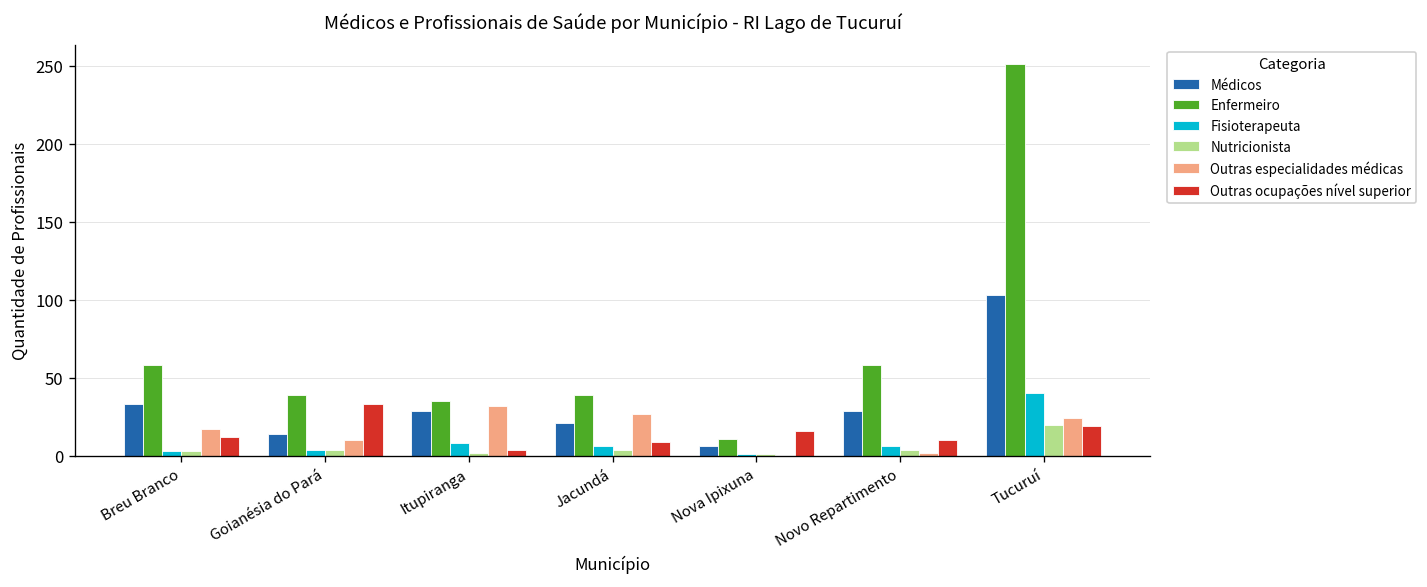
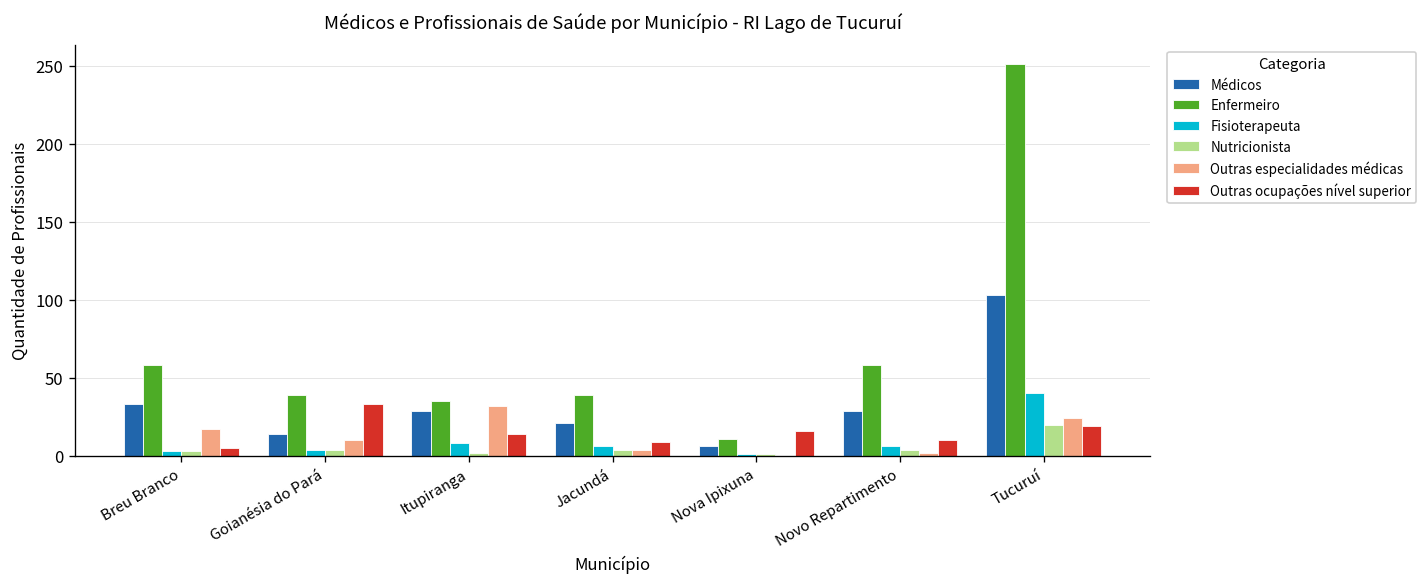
Outras ocupações nível superior, Breu Branco: 12 -> 5
Outras ocupações nível superior, Itupiranga: 4 -> 14
Outras especialidades médicas, Jacundá: 27 -> 4
